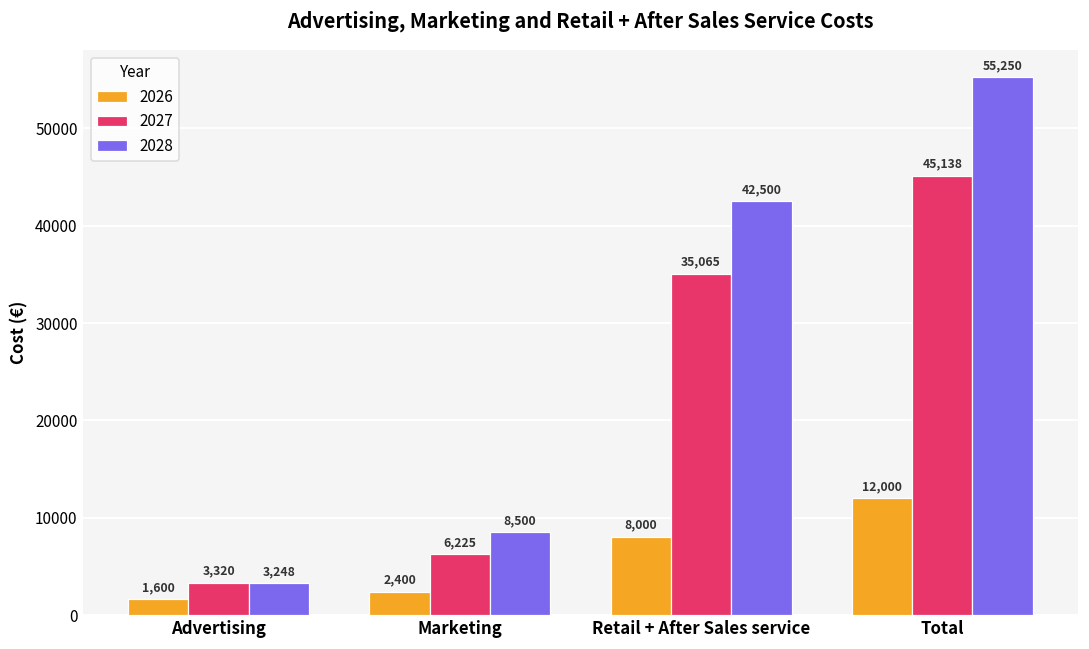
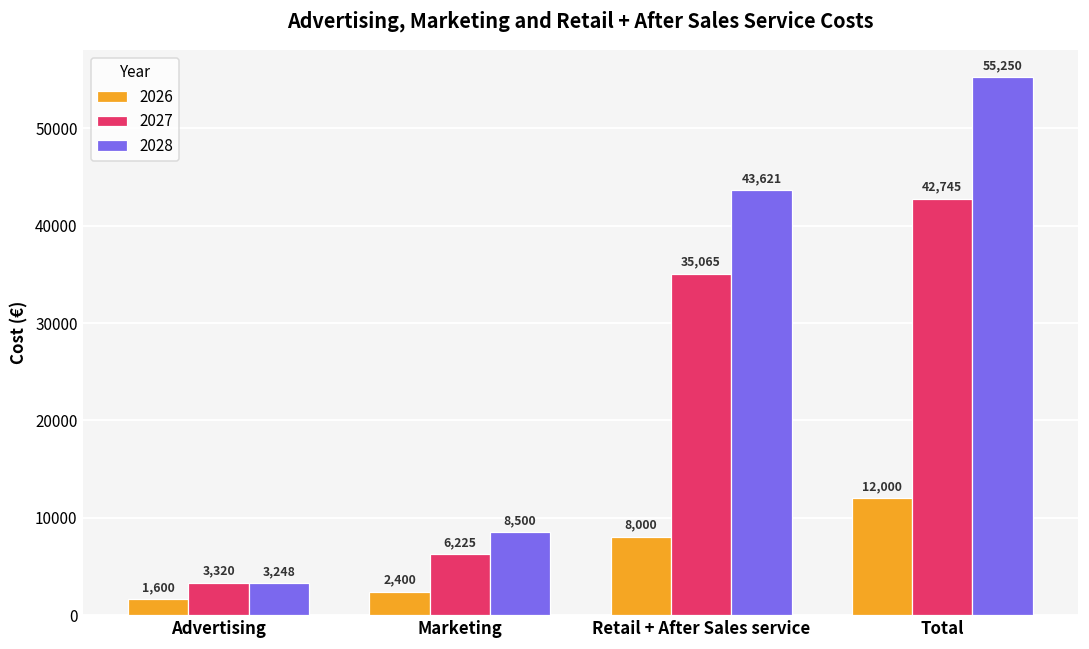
2028, Retail + After Sales service: 42,500 -> 43,621
2027, Total: 45,138 -> 42,745
